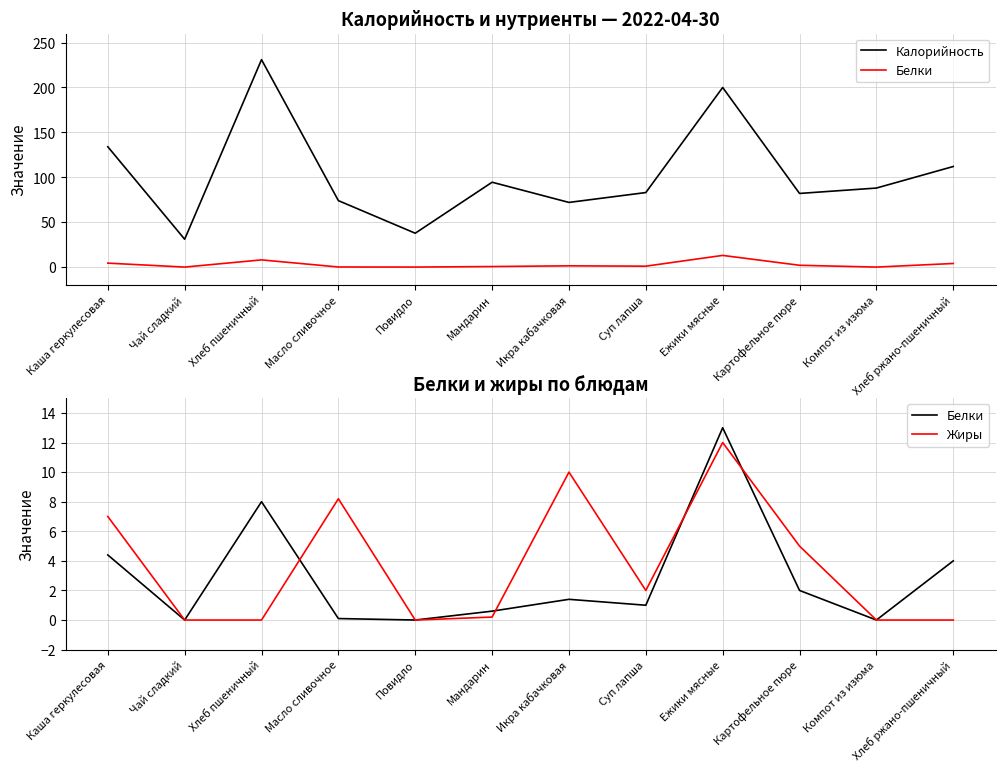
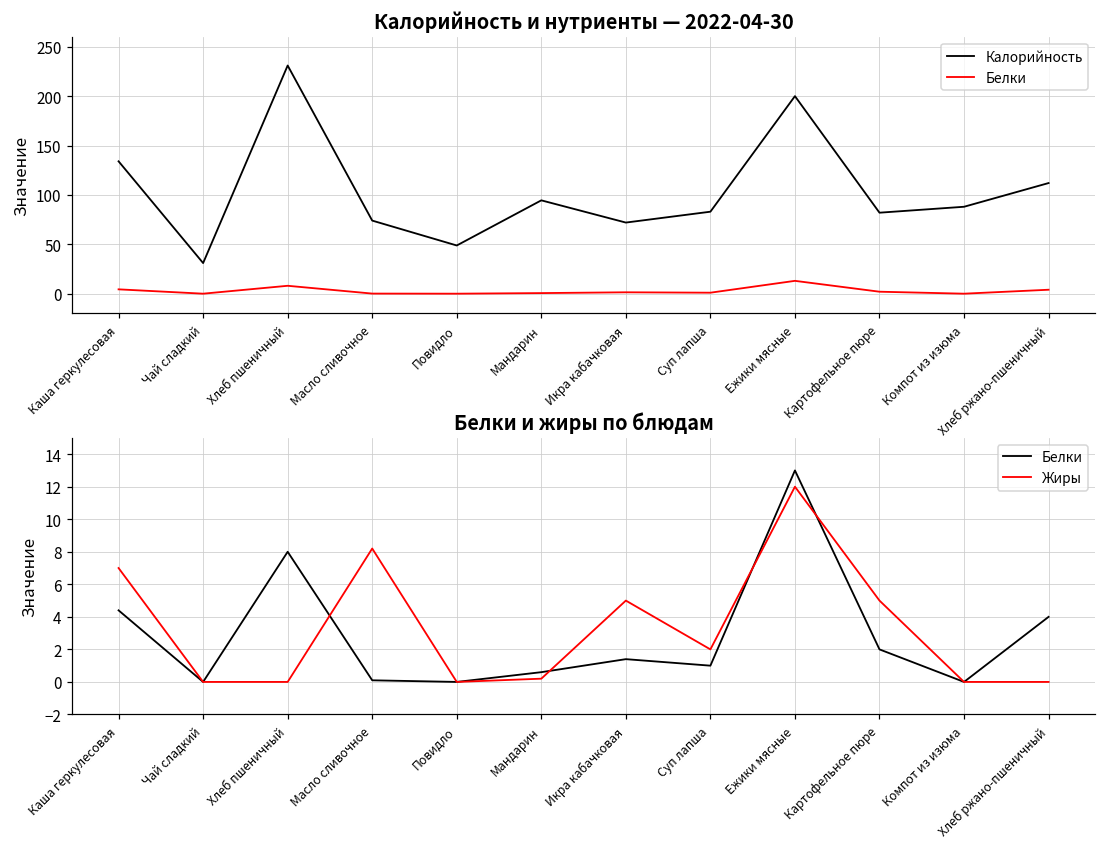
Калорийность и нутриенты — 2022-04-30, Калорийность, Повидло: 40 -> 50
Белки и жиры по блюдам, Жиры, Икра кабачковая: 10 -> 5
